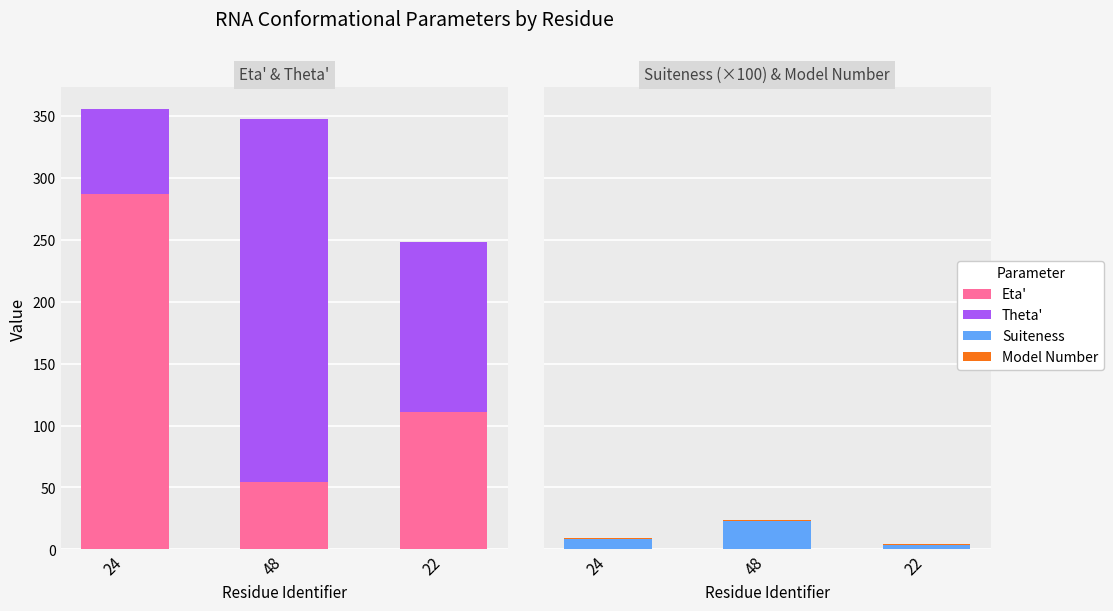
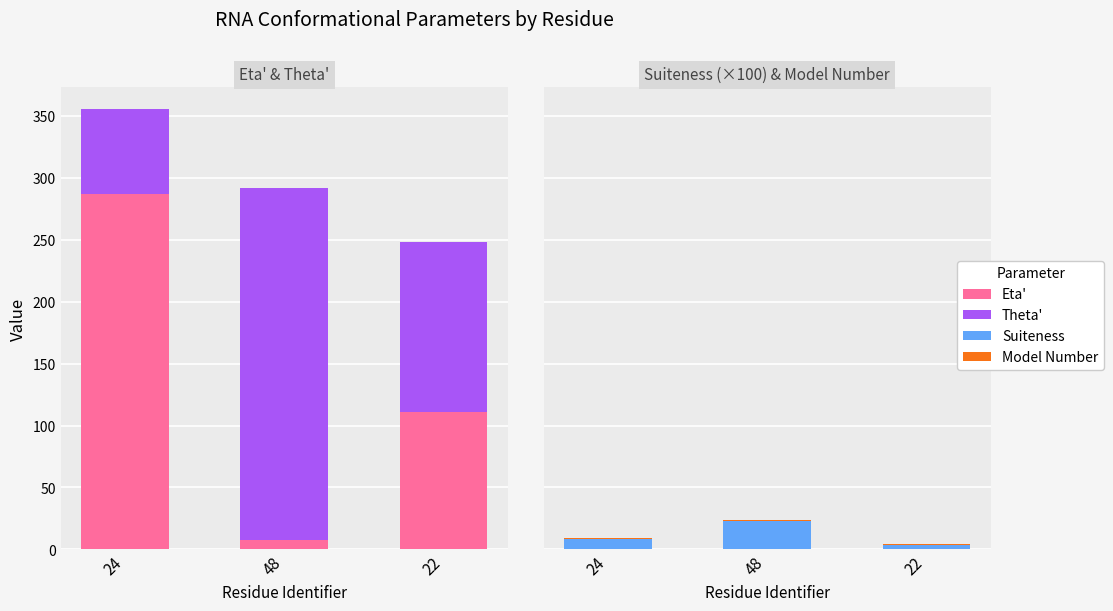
Eta' & Theta', Eta', 48: 54 -> 8
Eta' & Theta', Theta', 48: 293 -> 284
